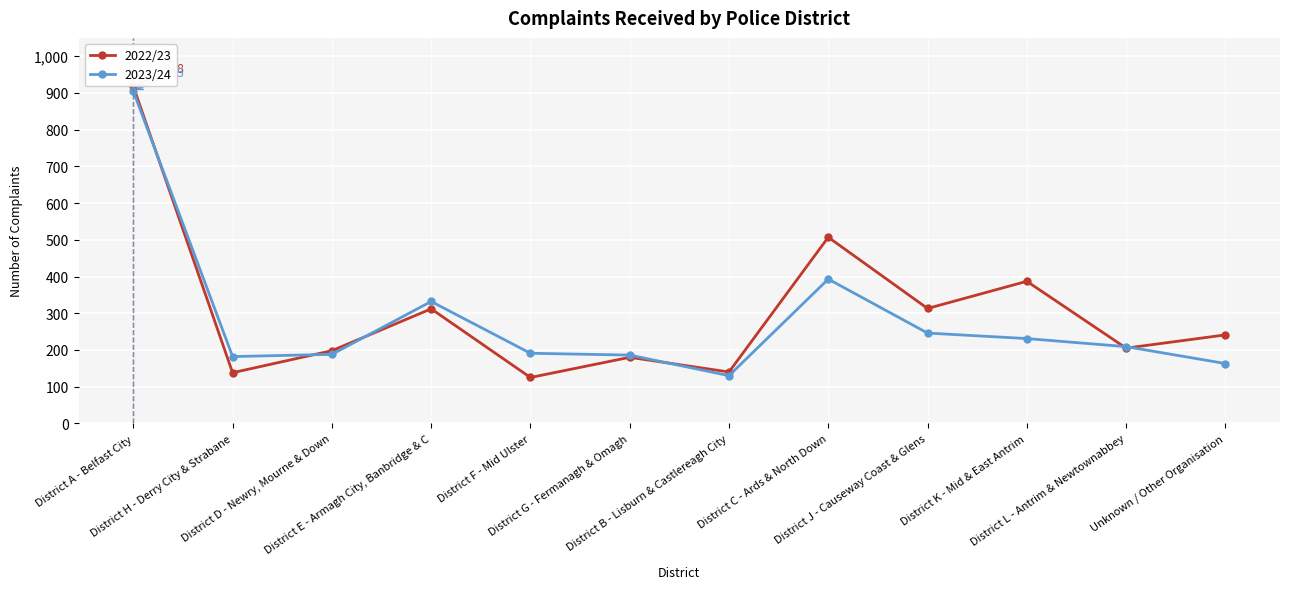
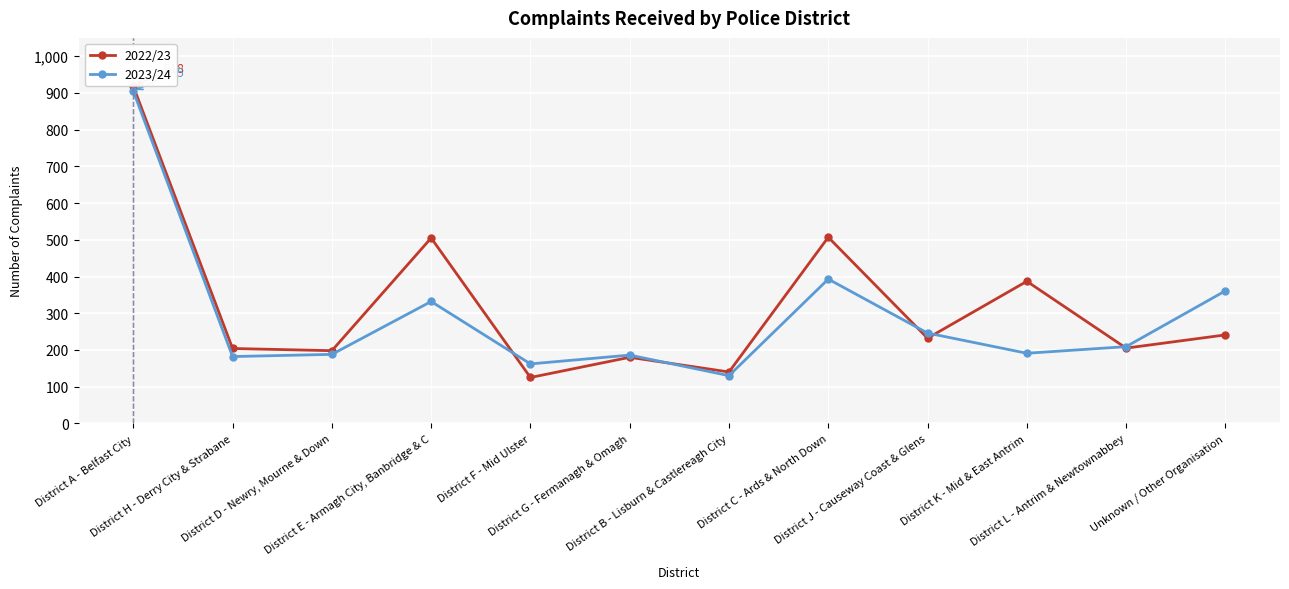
2022/23, District H - Derry City & Strabane: 140 -> 200
2022/23, District E - Armagh City, Banbridge & C: 310 -> 510
2023/24, District F - Mid Ulster: 190 -> 160
2022/23, District J - Causeway Coast & Glens: 310 -> 230
2023/24, District K - Mid & East Antrim: 230 -> 190
2023/24, Unknown / Other Organisation: 160 -> 360
